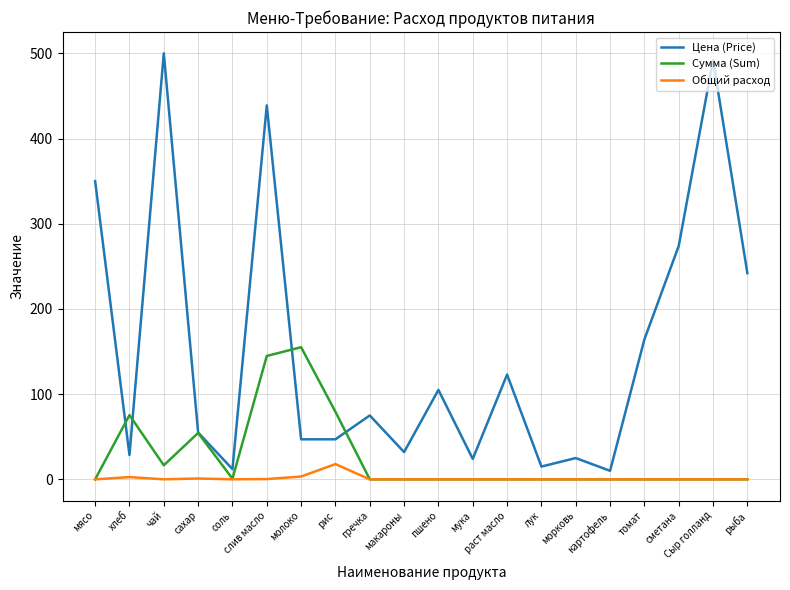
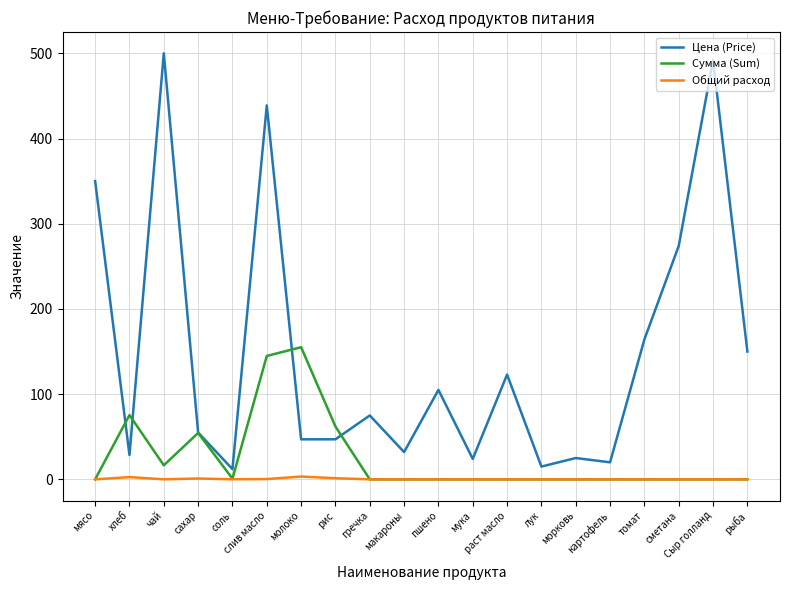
Сумма (Sum), рис: 80 -> 60
Общий расход, рис: 20 -> 0
Цена (Price), картофель: 10 -> 20
Цена (Price), рыба: 240 -> 150
